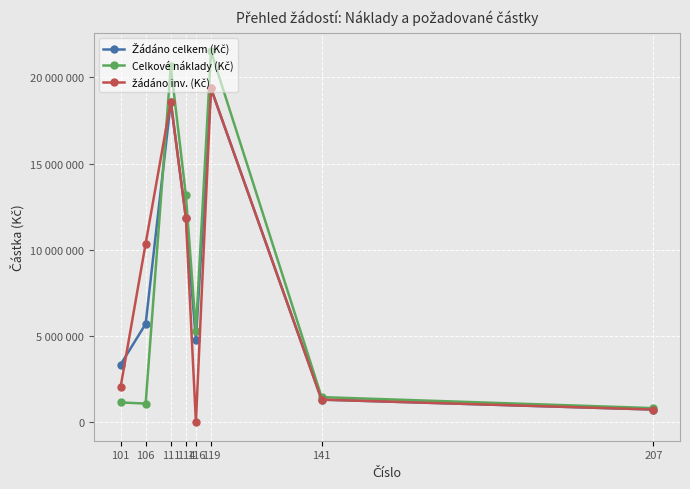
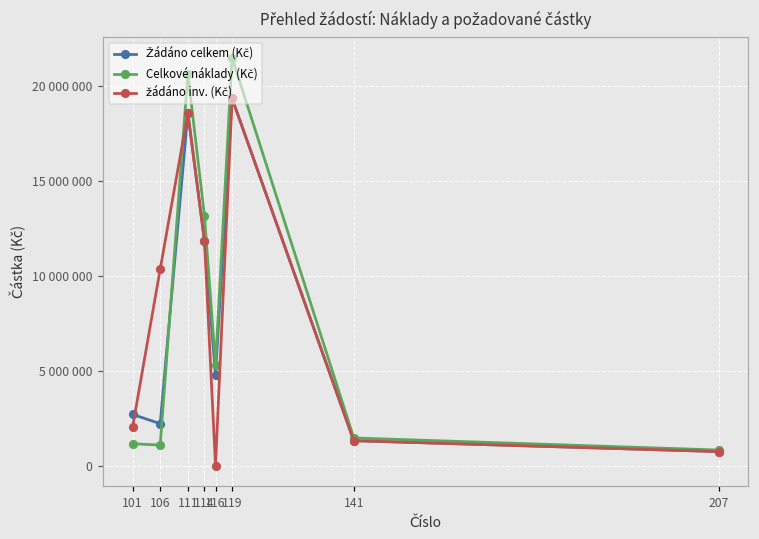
Žádáno celkem (Kč), 101: 3300000 -> 2700000
Žádáno celkem (Kč), 106: 5700000 -> 2200000
